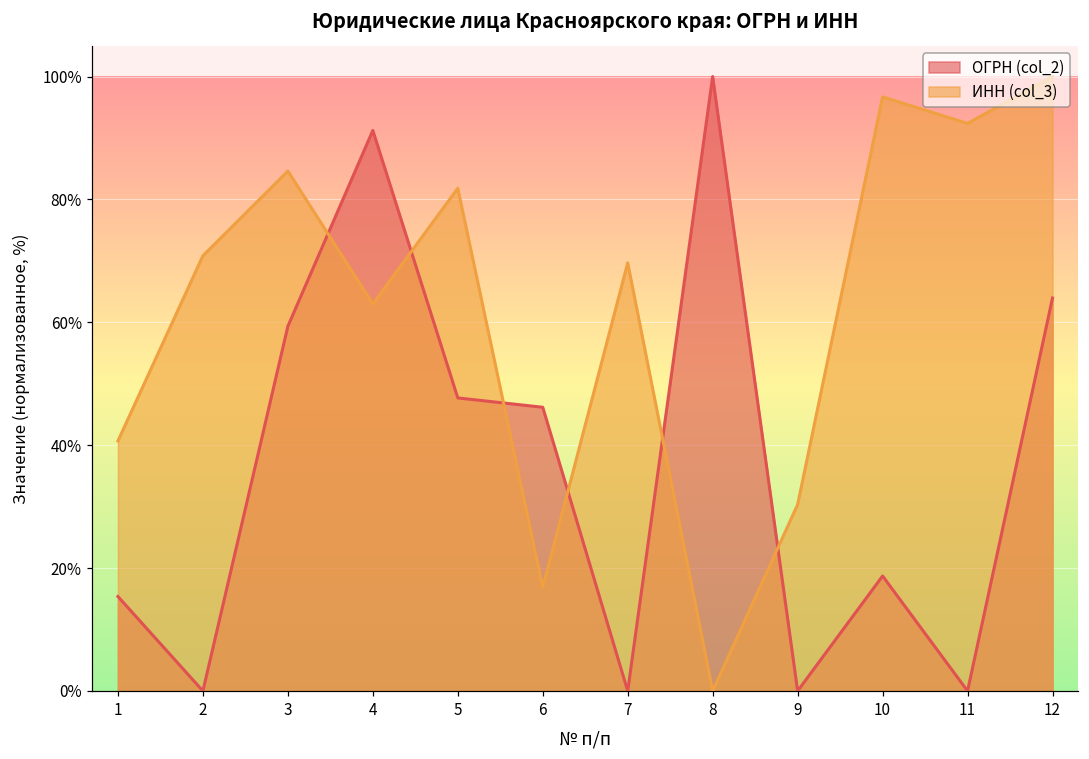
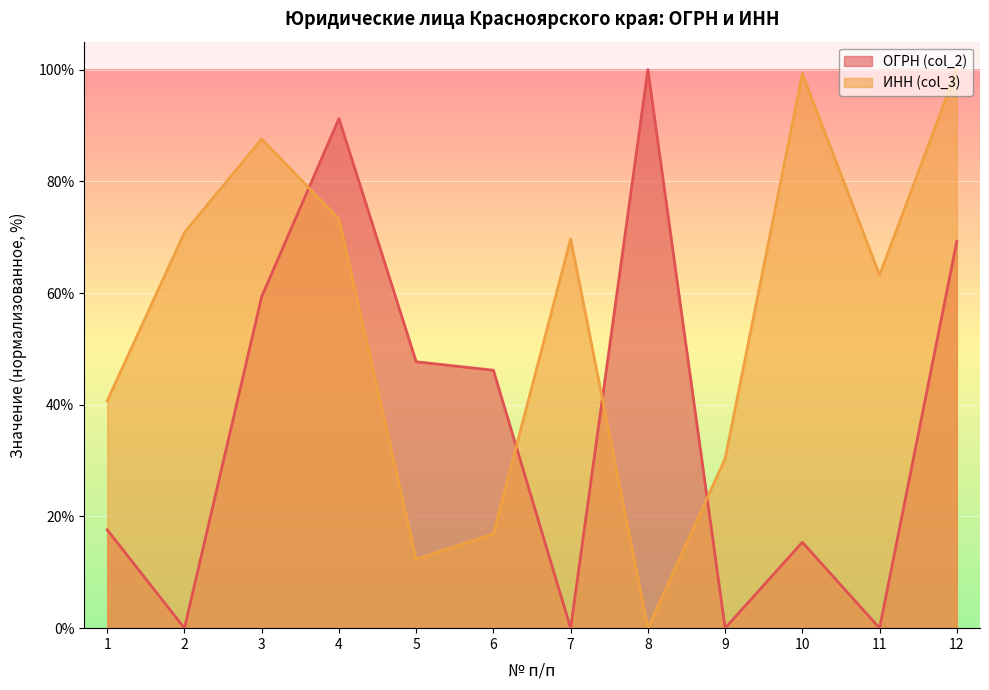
ОГРН (col_2), 1: 15% -> 18%
ИНН (col_3), 3: 85% -> 88%
ИНН (col_3), 4: 63% -> 73%
ИНН (col_3), 5: 82% -> 12%
ОГРН (col_2), 10: 19% -> 15%
ИНН (col_3), 10: 97% -> 99%
ИНН (col_3), 11: 92% -> 63%
ОГРН (col_2), 12: 64% -> 69%
